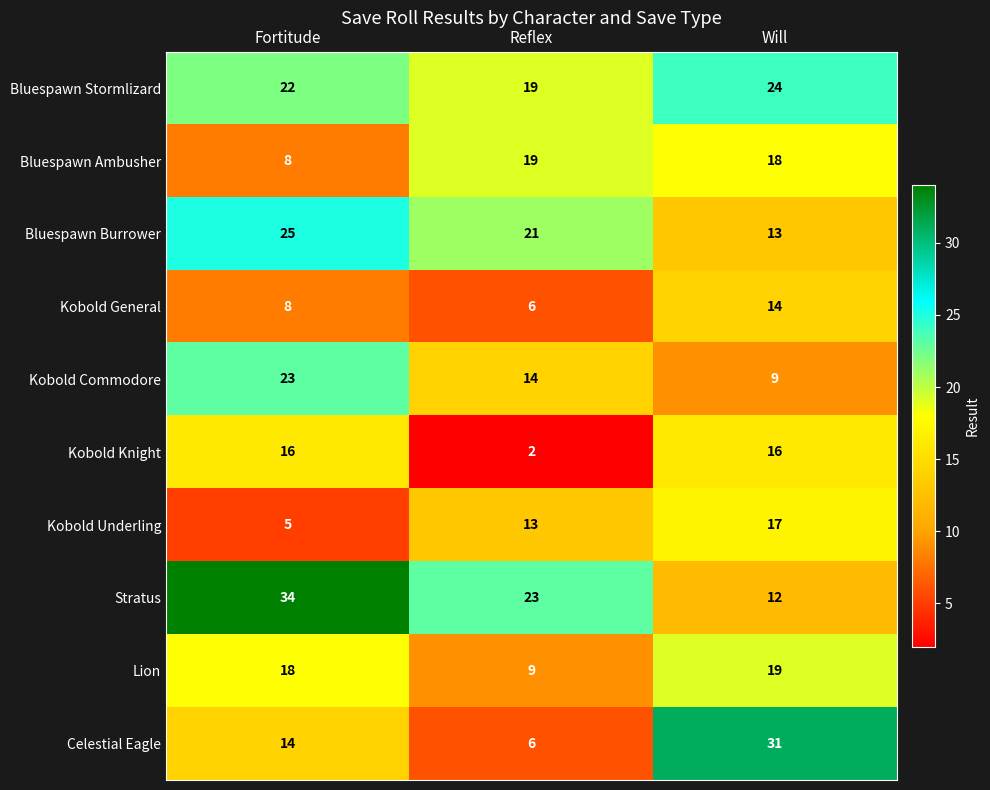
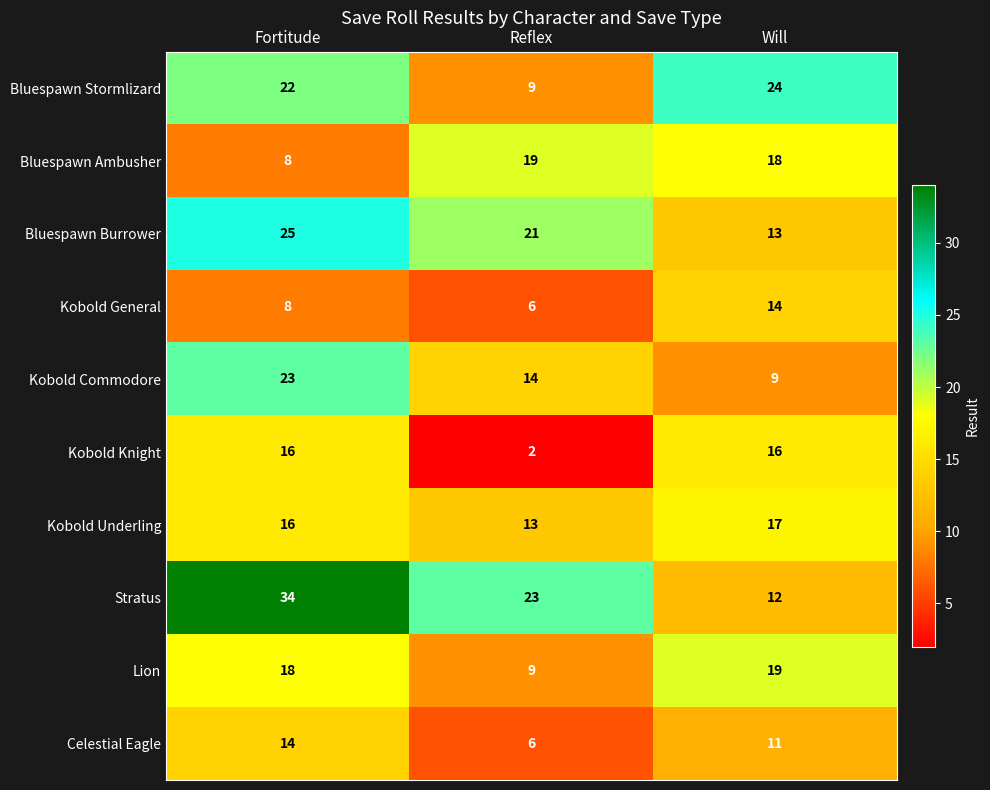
Bluespawn Stormlizard, Reflex: 19 -> 9
Kobold Underling, Fortitude: 5 -> 16
Celestial Eagle, Will: 31 -> 11
